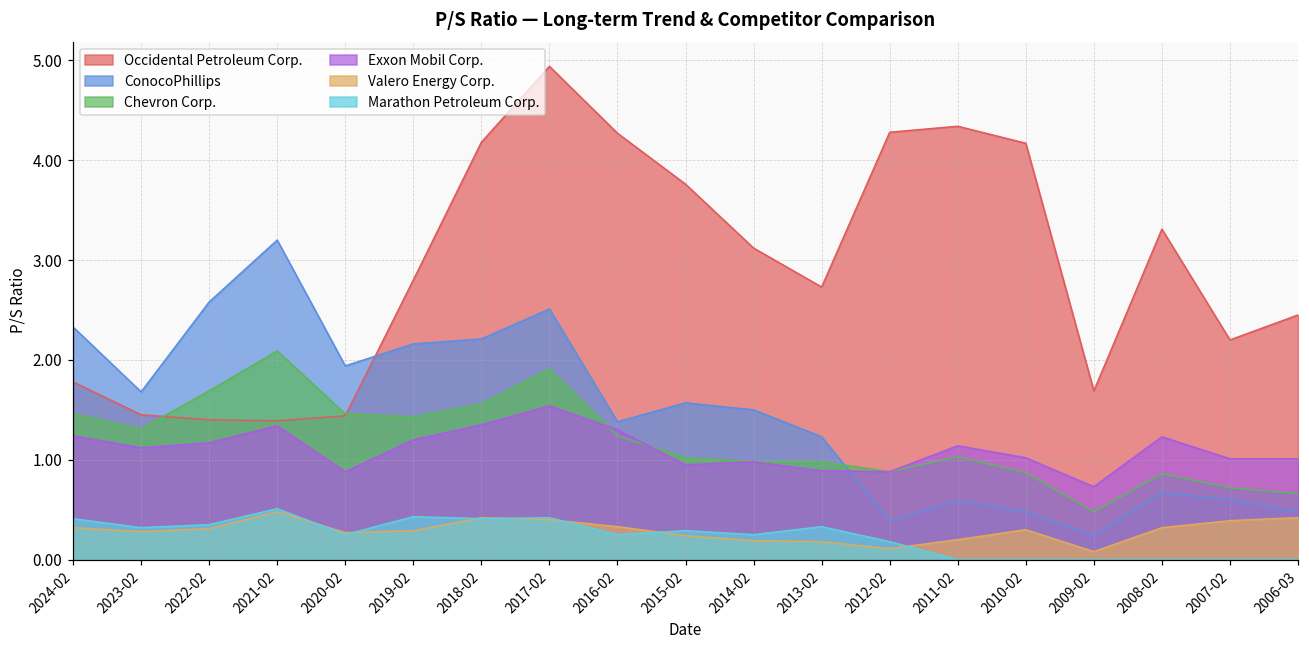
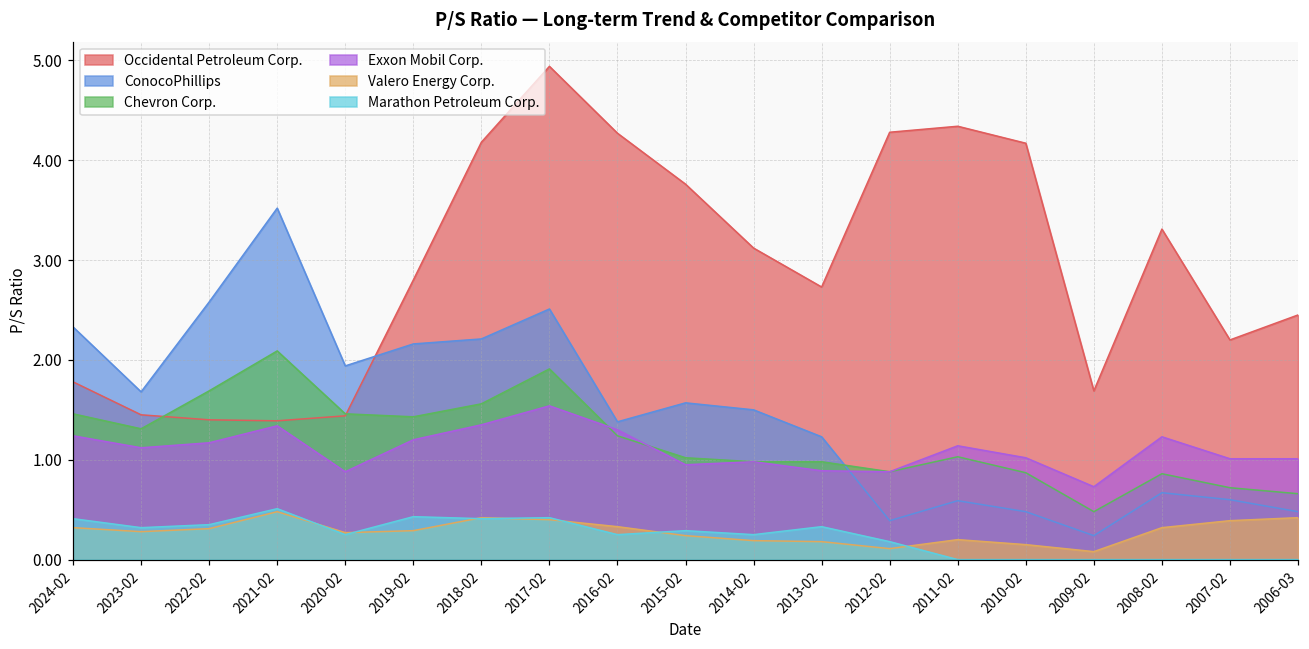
ConocoPhillips, 2021-02: 3.2 -> 3.5
Valero Energy Corp., 2010-02: 0.3 -> 0.2
